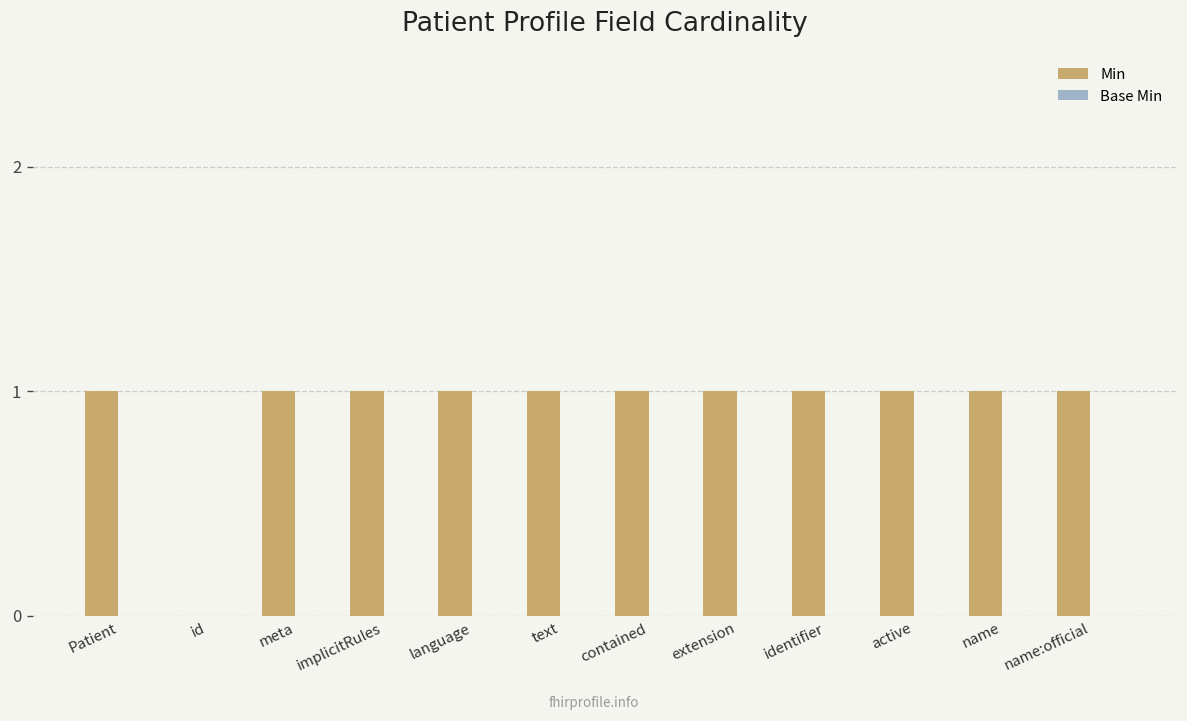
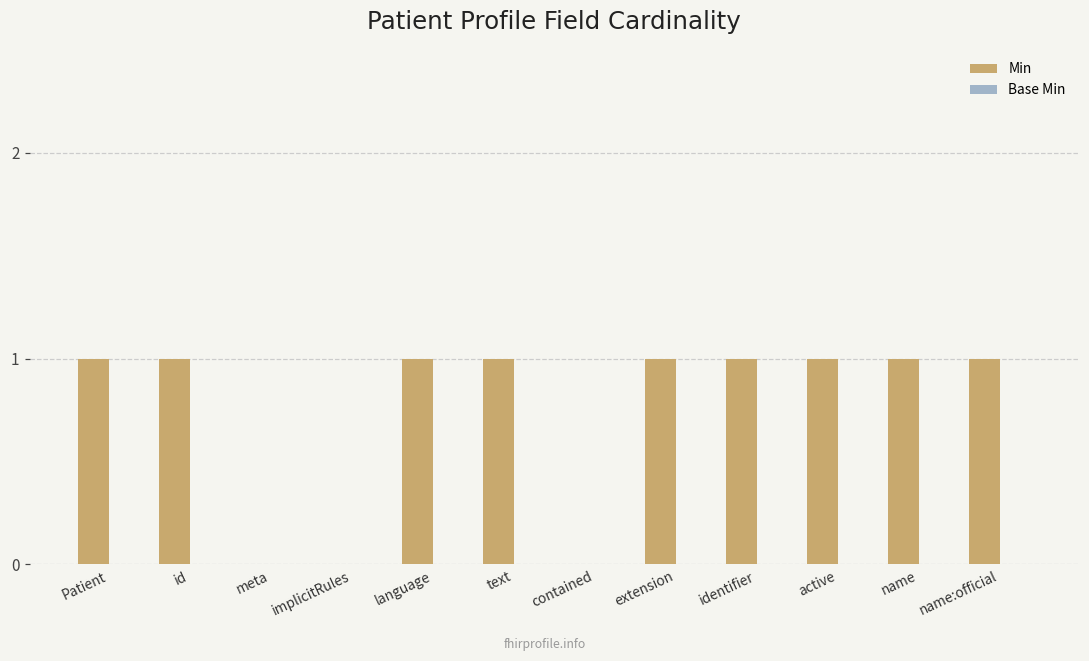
Min, id: 0 -> 1
Min, meta: 1 -> 0
Min, implicitRules: 1 -> 0
Min, contained: 1 -> 0
